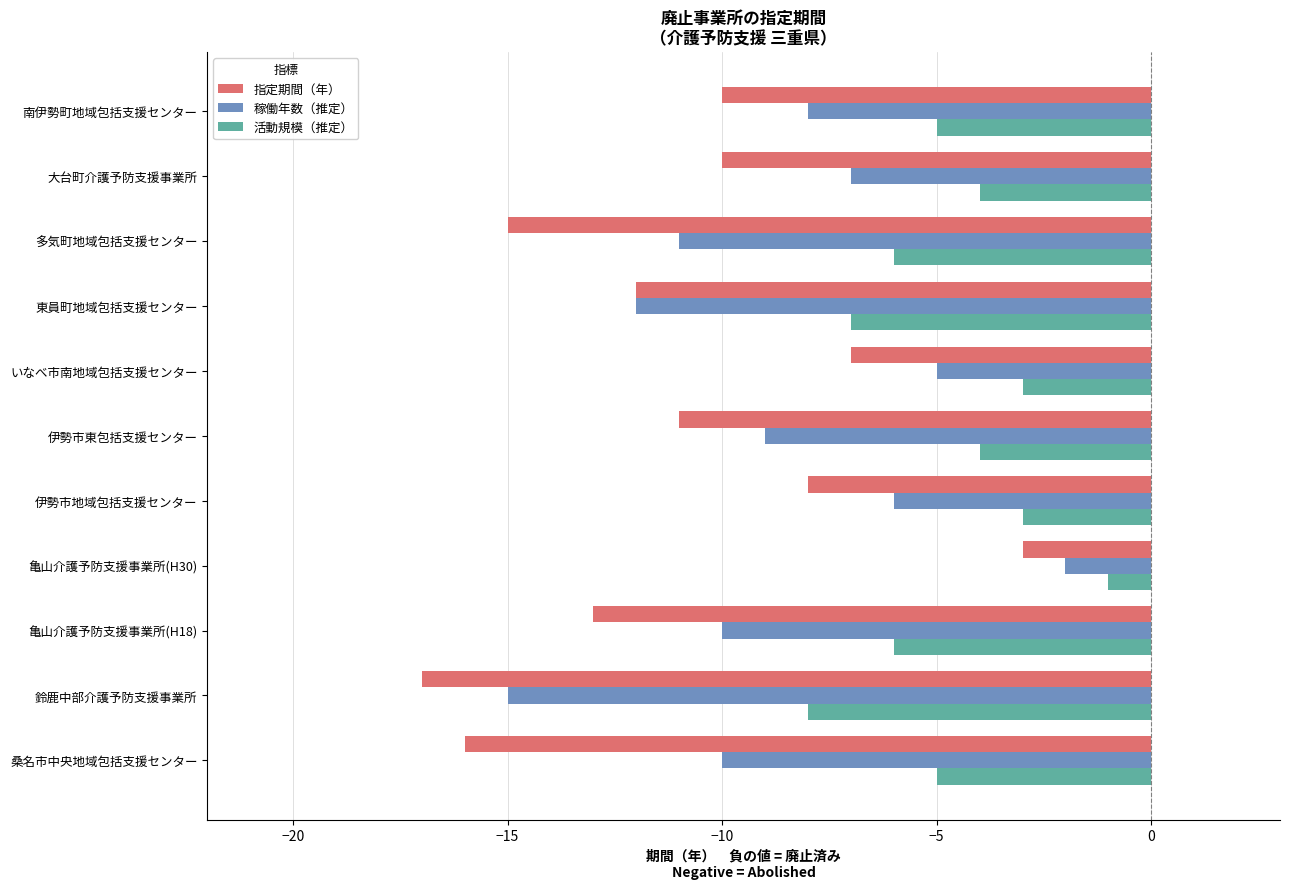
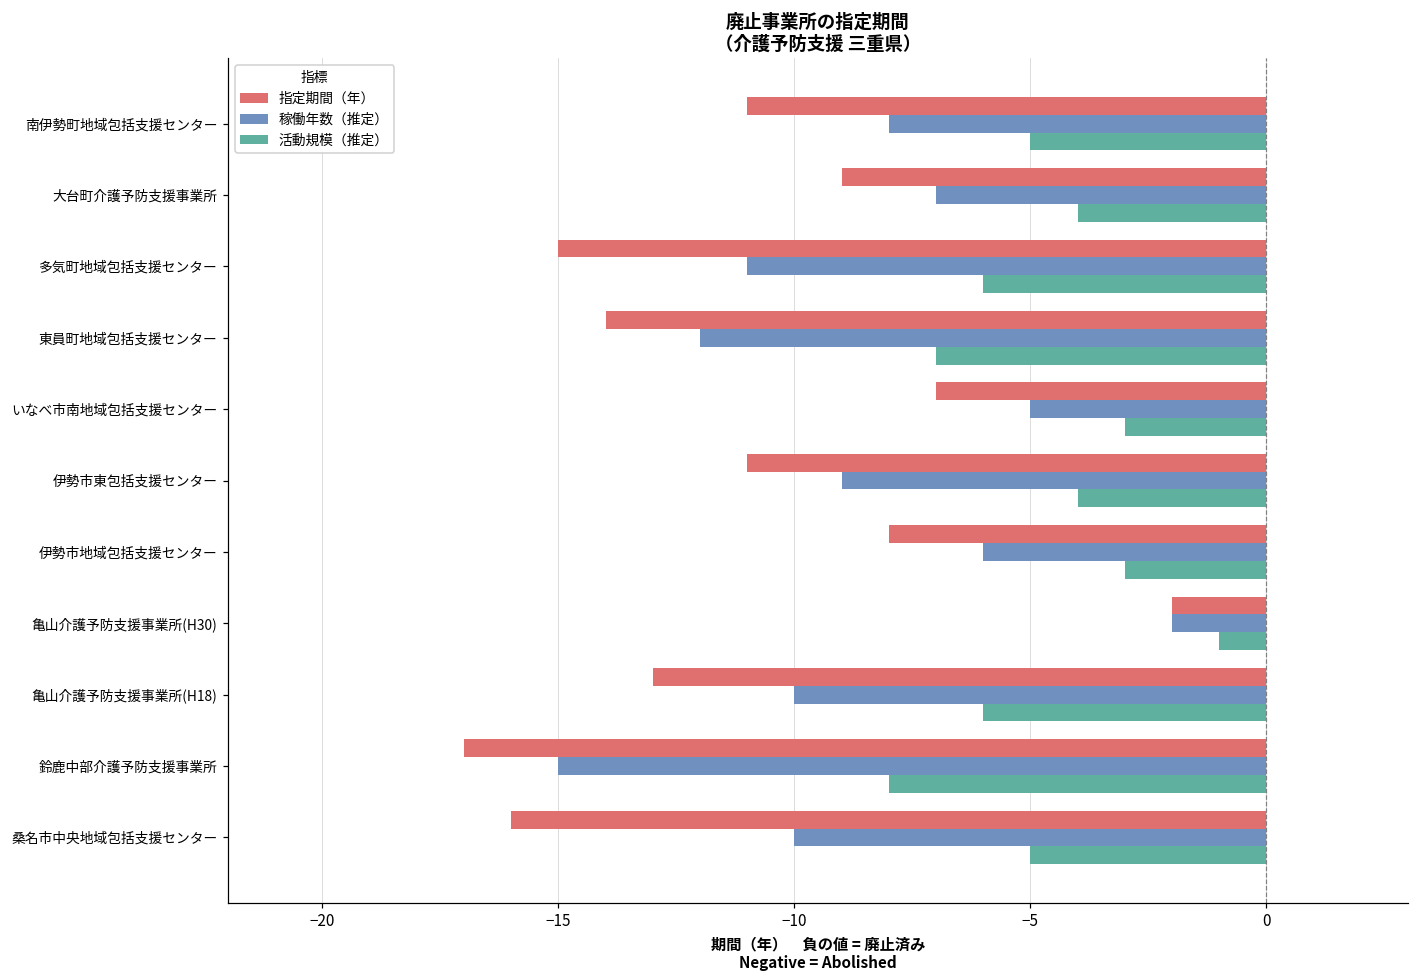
指定期間（年）, 南伊勢町地域包括支援センター: -10 -> -11
指定期間（年）, 大台町介護予防支援事業所: -10 -> -9
指定期間（年）, 東員町地域包括支援センター: -12 -> -14
指定期間（年）, 亀山介護予防支援事業所(H30): -3 -> -2
